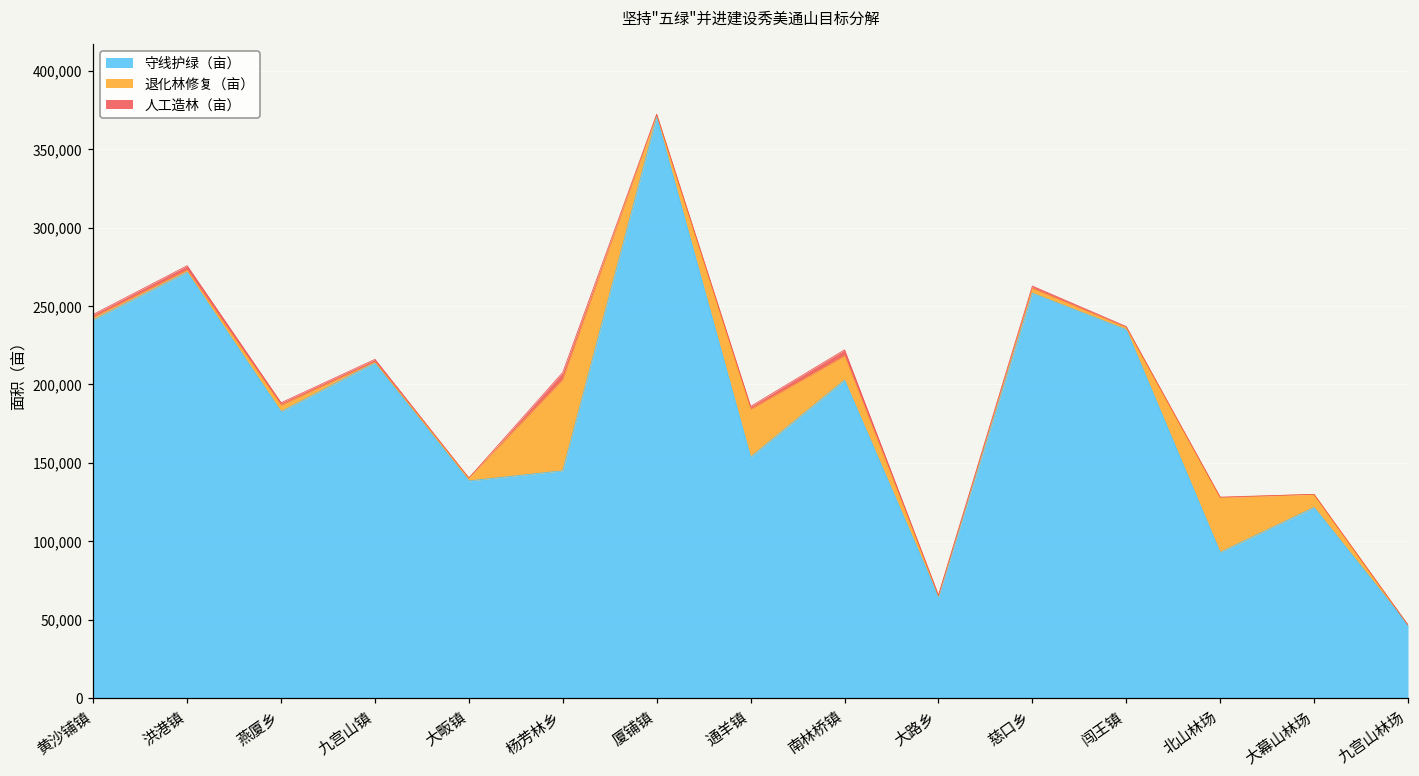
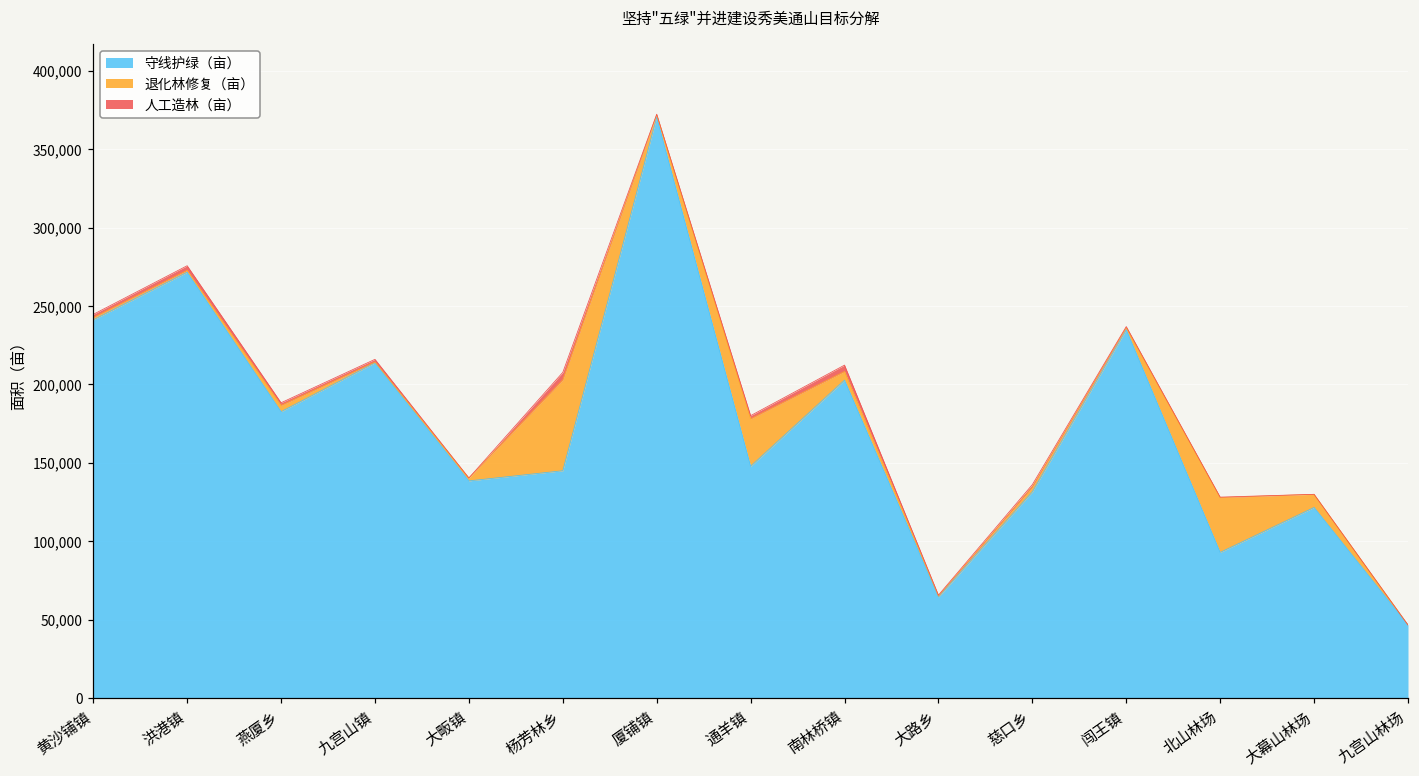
守线护绿（亩）, 通羊镇: 154,000 -> 148,000
退化林修复（亩）, 南林桥镇: 15,000 -> 6,000
守线护绿（亩）, 慈口乡: 258,000 -> 132,000
